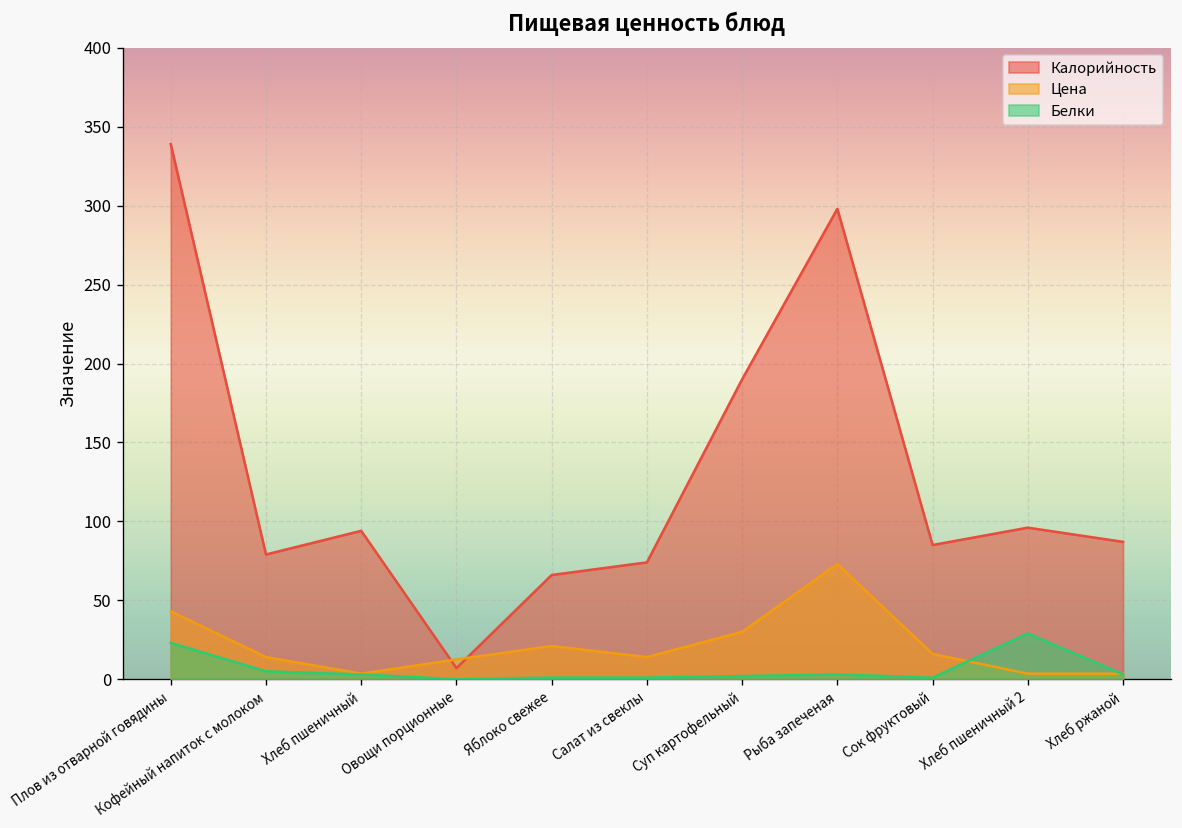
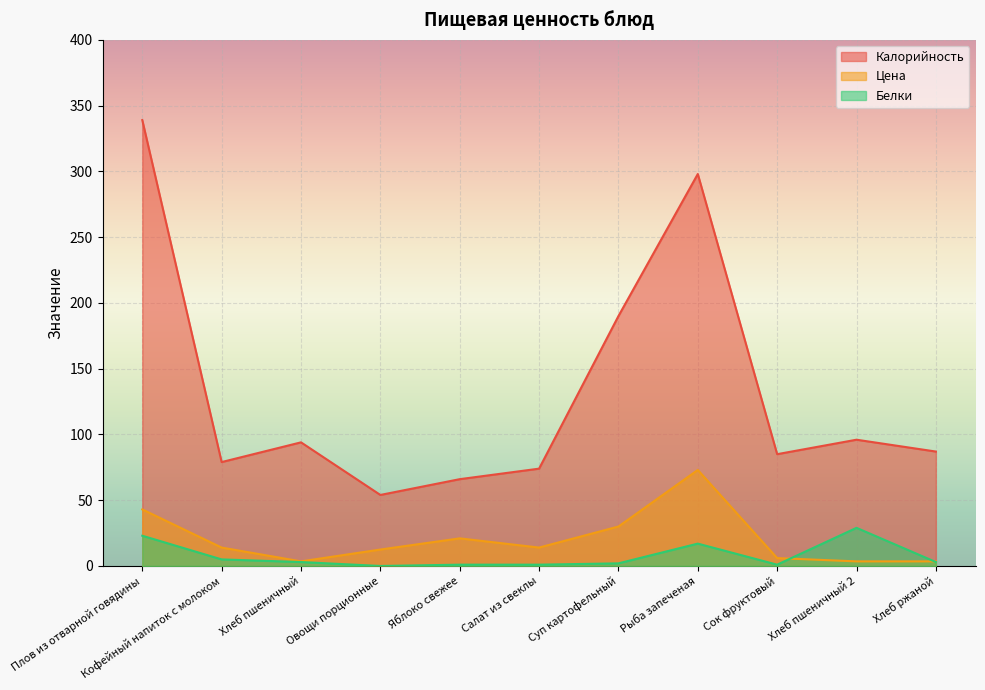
Калорийность, Овощи порционные: 7 -> 54
Белки, Рыба запеченая: 3 -> 17
Цена, Сок фруктовый: 16 -> 6
